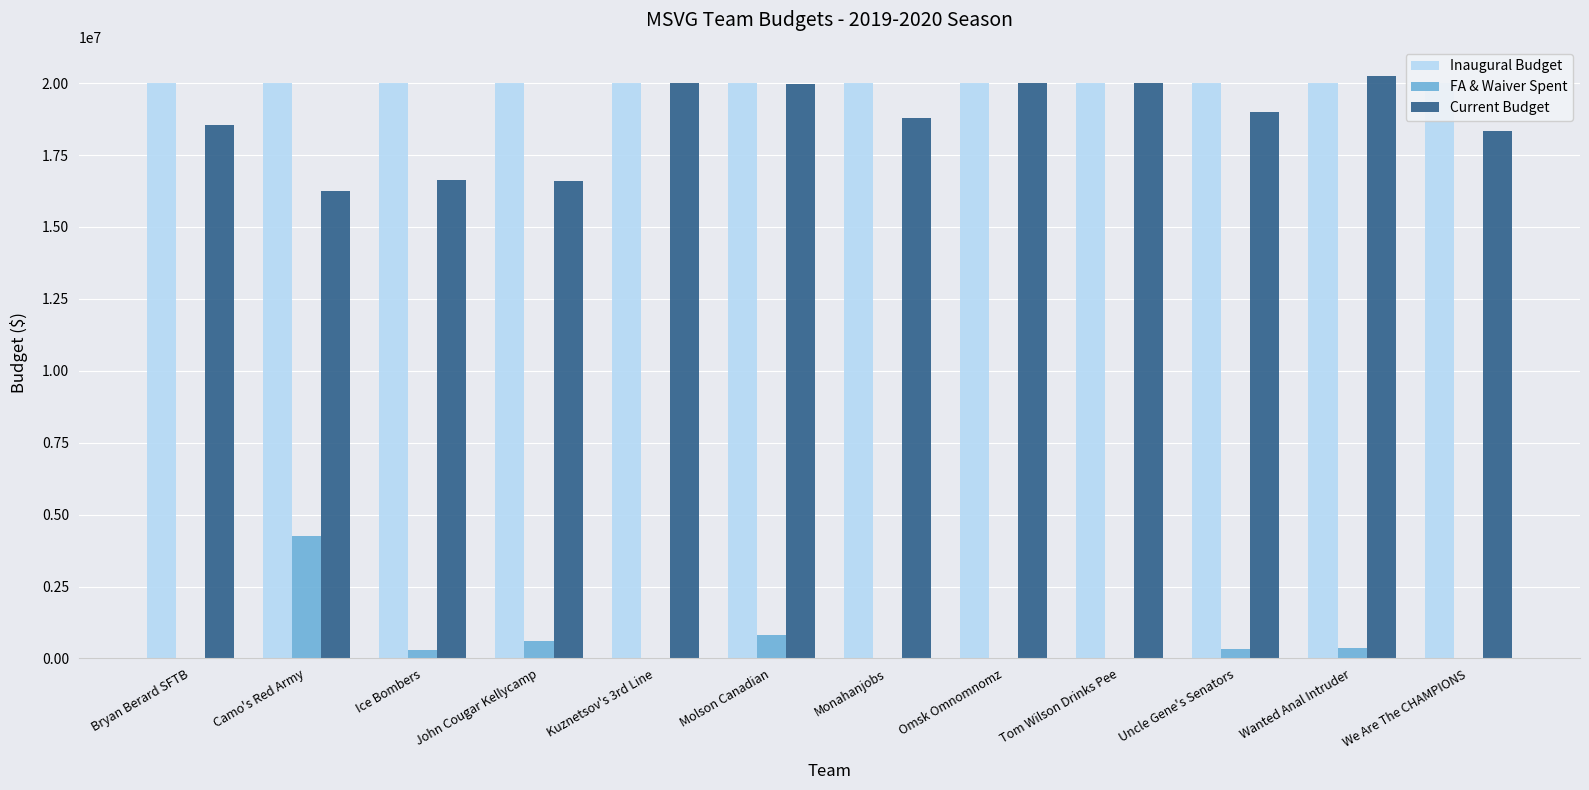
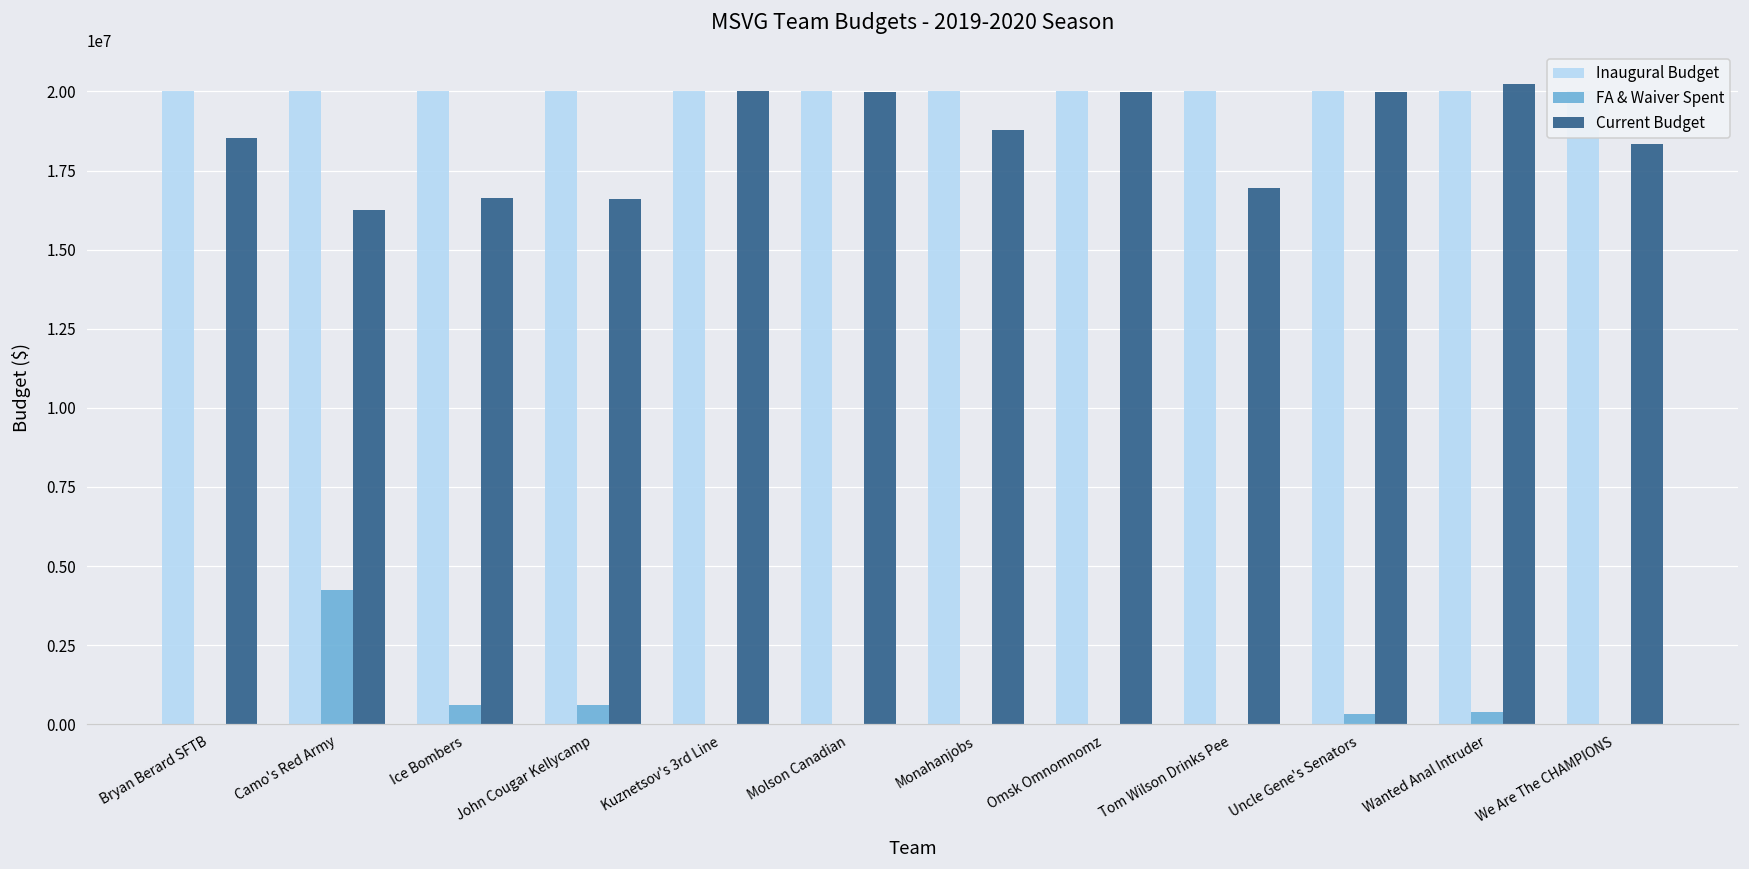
FA & Waiver Spent, Ice Bombers: 300000 -> 600000
FA & Waiver Spent, Molson Canadian: 800000 -> 0
Current Budget, Tom Wilson Drinks Pee: 20000000 -> 17000000
Current Budget, Uncle Gene's Senators: 19000000 -> 20000000
